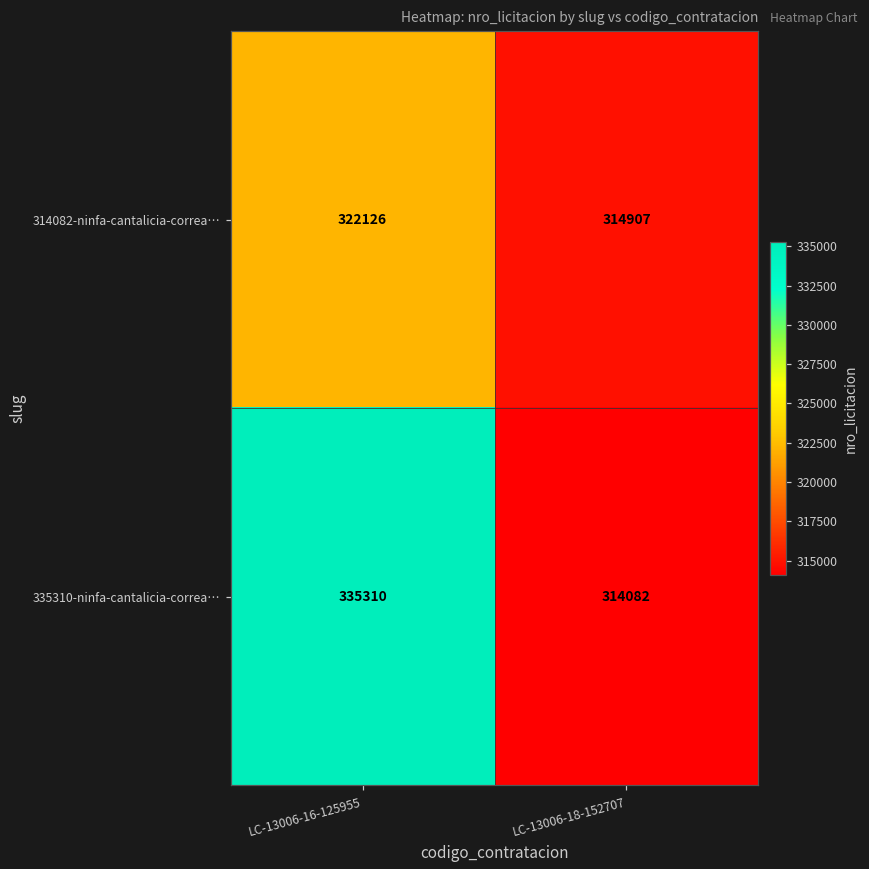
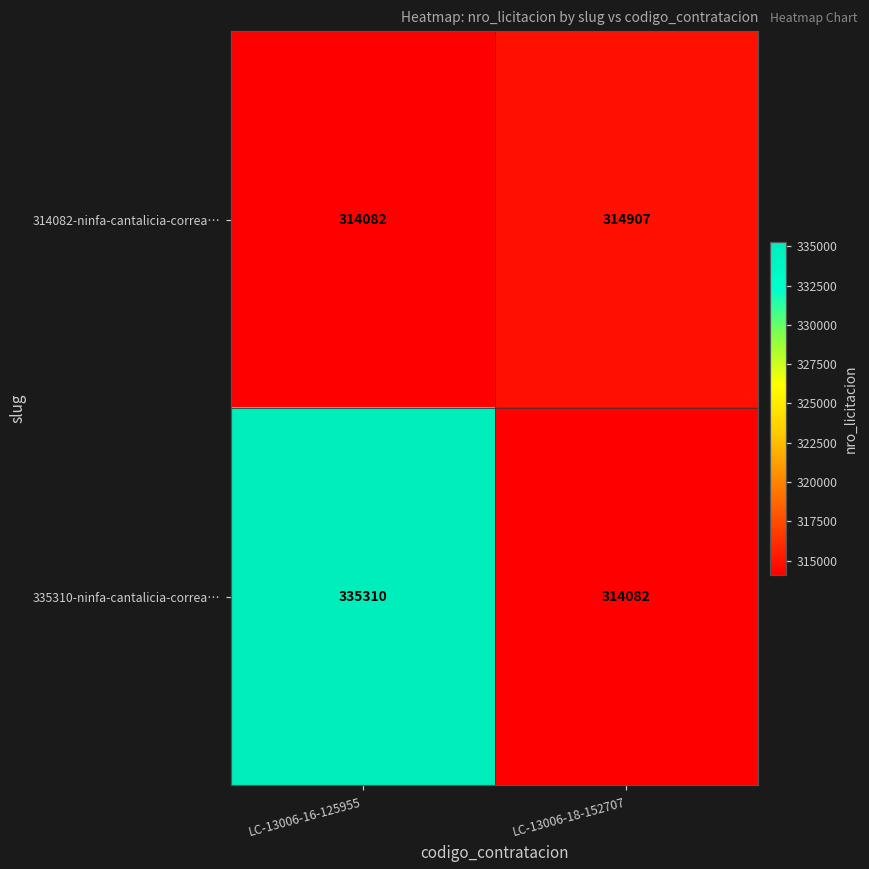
314082-ninfa-cantalicia-correa…, LC-13006-16-125955: 322126 -> 314082
